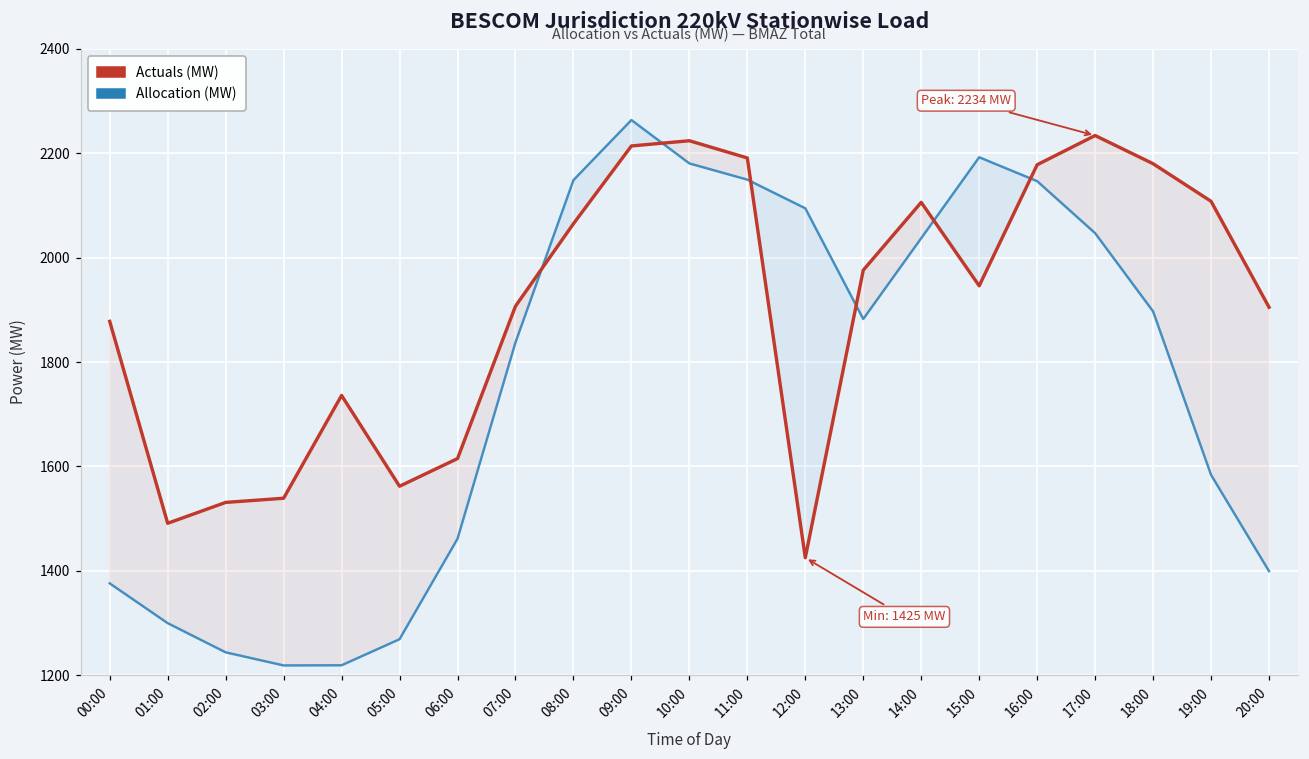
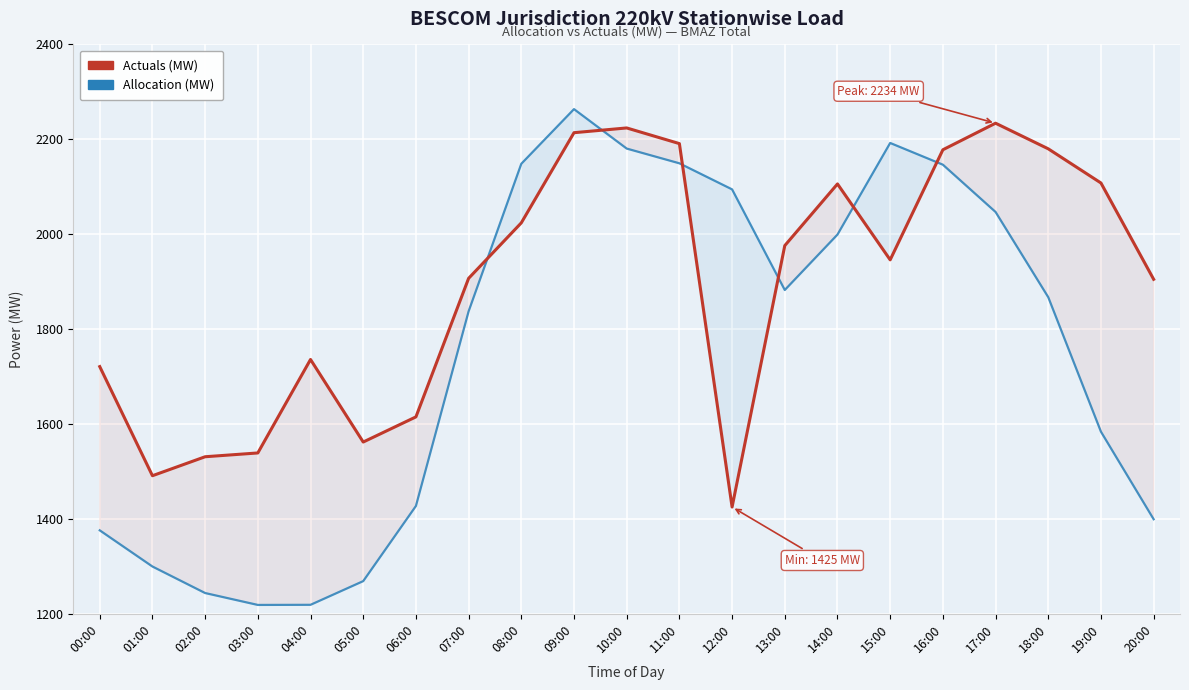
Actuals (MW), 00:00: 1880 -> 1720
Allocation (MW), 06:00: 1460 -> 1430
Actuals (MW), 08:00: 2070 -> 2020
Allocation (MW), 14:00: 2040 -> 2000
Allocation (MW), 18:00: 1900 -> 1870
